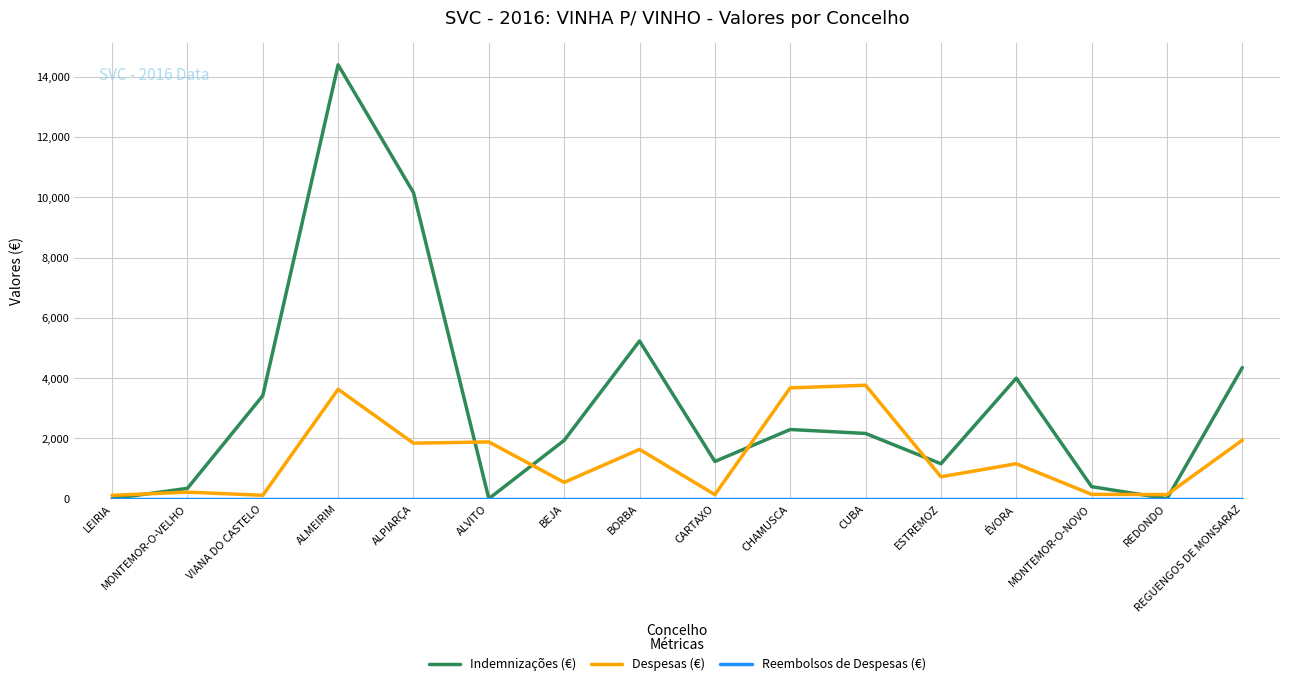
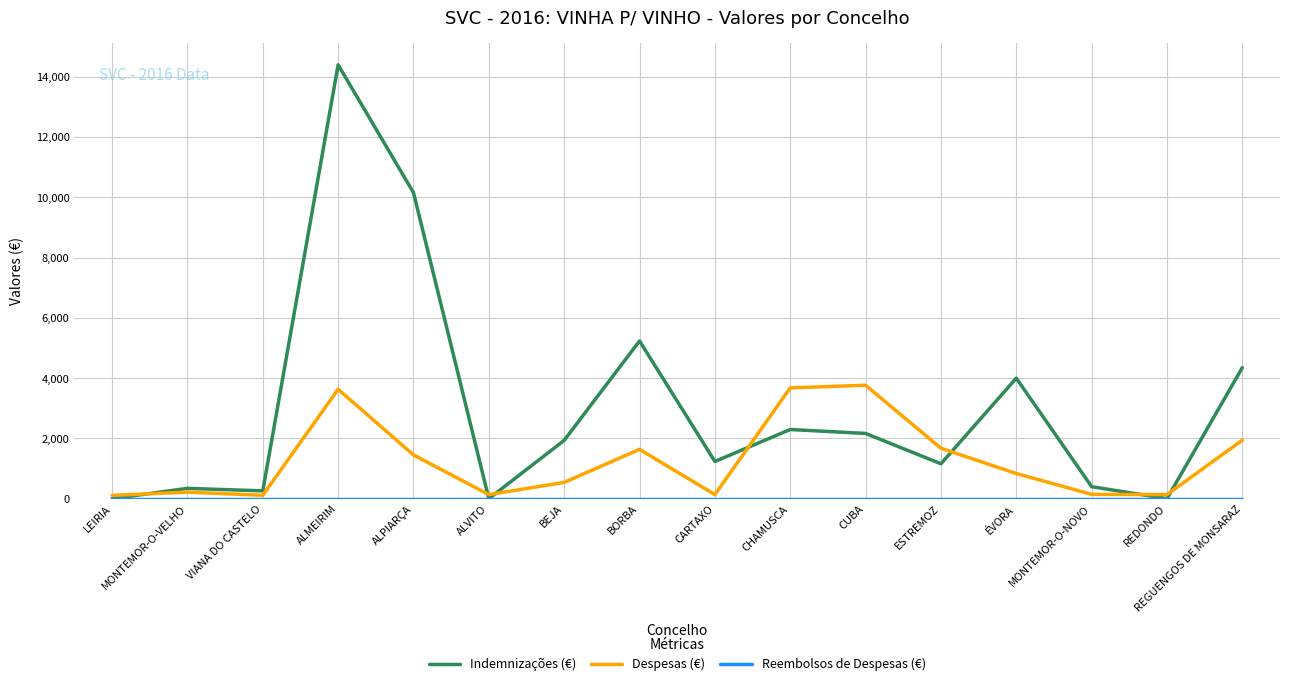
Indemnizações (€), VIANA DO CASTELO: 3,400 -> 300
Despesas (€), ALPIARÇA: 1,800 -> 1,500
Despesas (€), ALVITO: 1,900 -> 100
Despesas (€), ESTREMOZ: 700 -> 1,700
Despesas (€), ÉVORA: 1,200 -> 800
